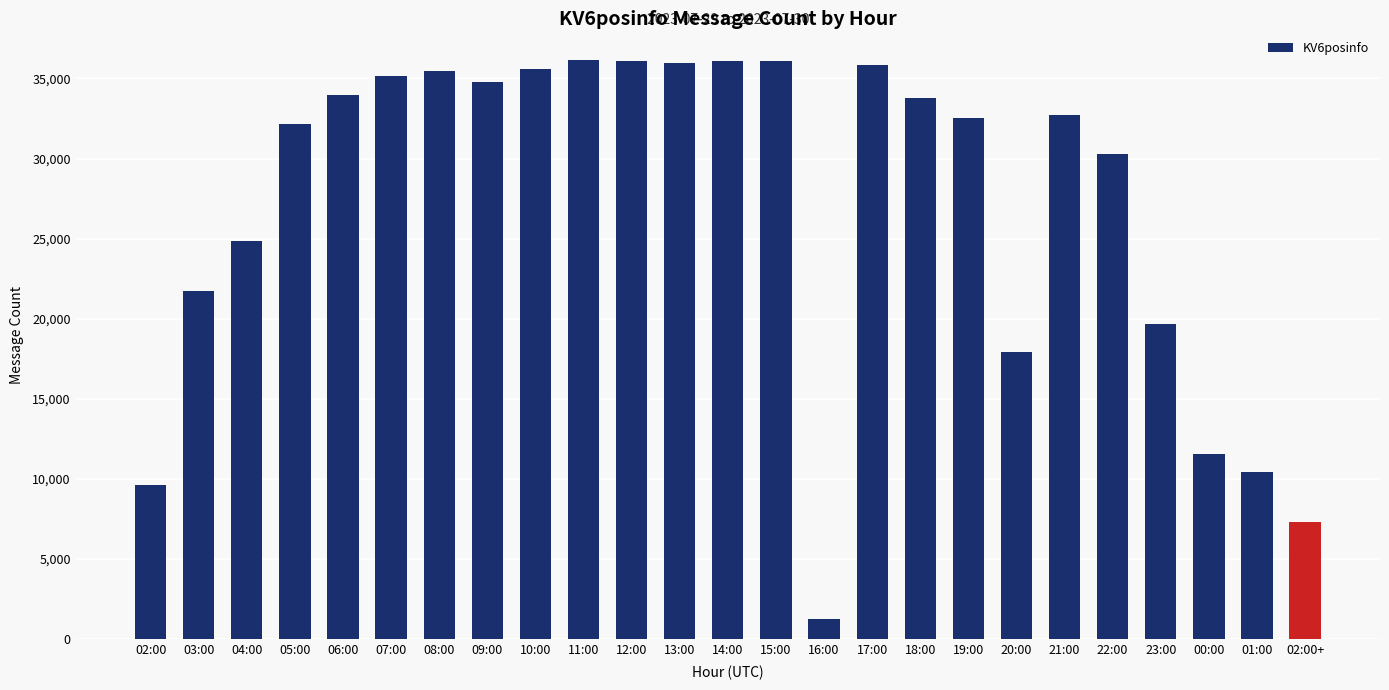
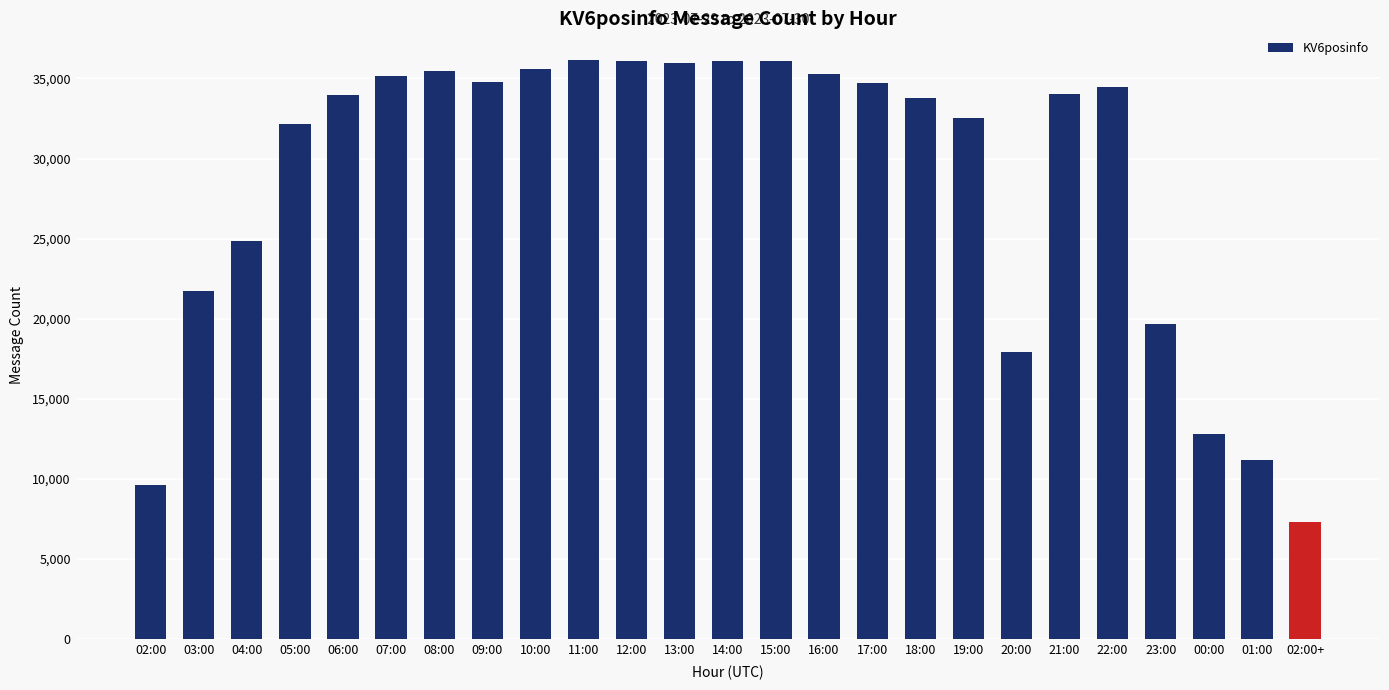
16:00: 1,300 -> 35,300
17:00: 35,800 -> 34,700
21:00: 32,700 -> 34,000
22:00: 30,300 -> 34,400
00:00: 11,500 -> 12,800
01:00: 10,400 -> 11,200
